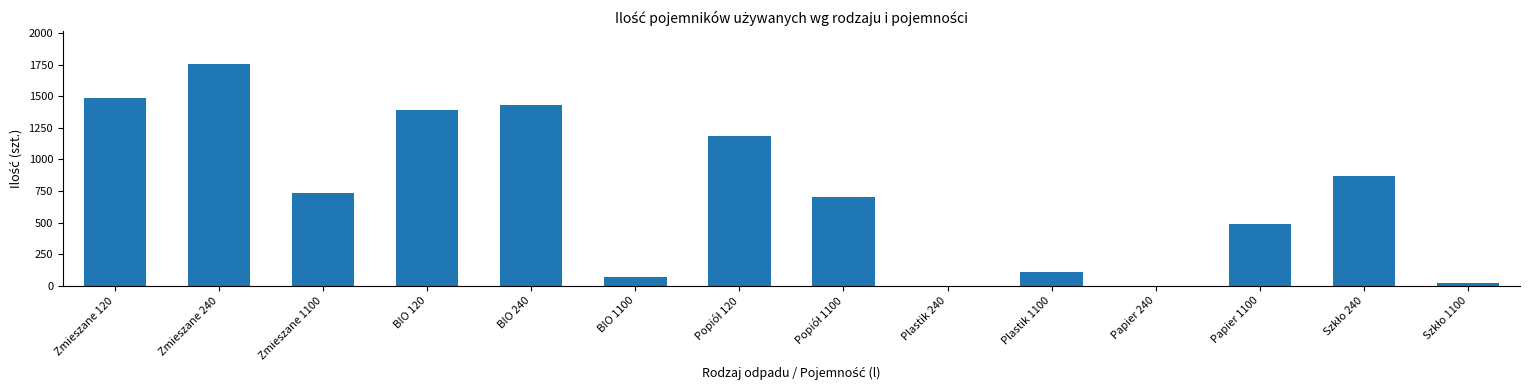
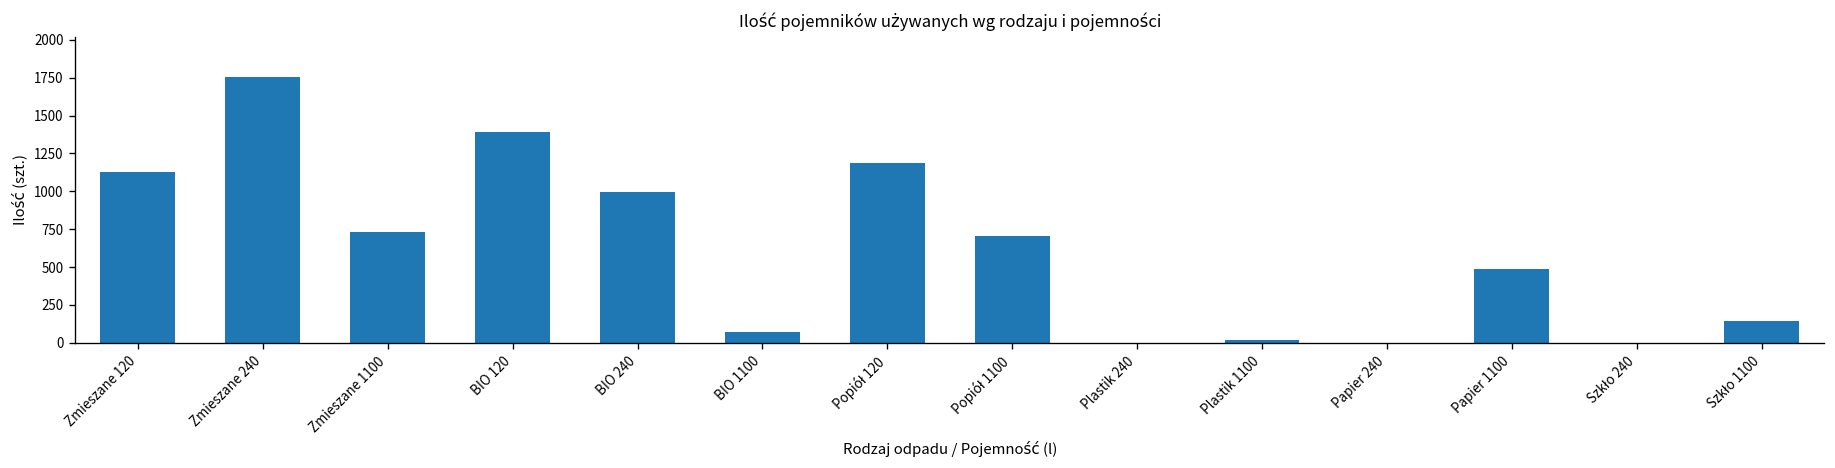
Zmieszane 120: 1490 -> 1130
BIO 240: 1430 -> 1000
Plastik 1100: 110 -> 20
Szkło 240: 870 -> 0
Szkło 1100: 20 -> 140
